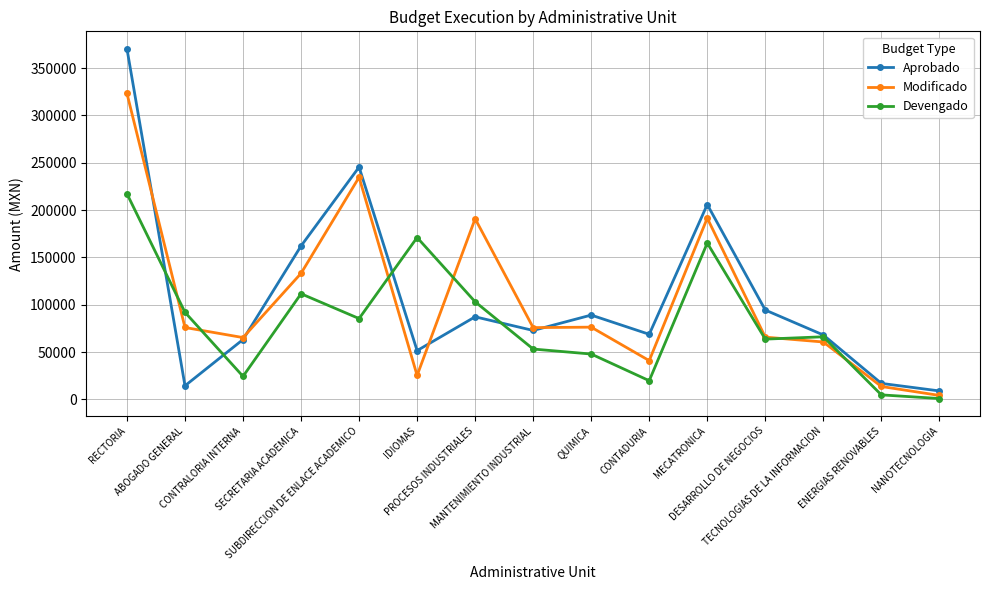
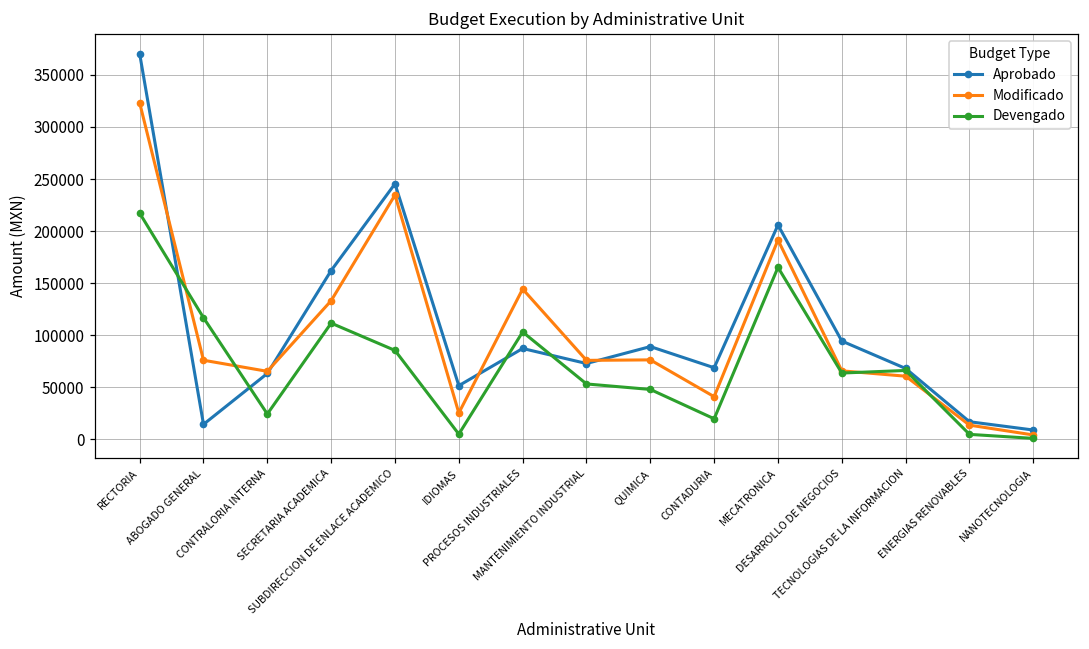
Devengado, ABOGADO GENERAL: 90000 -> 120000
Devengado, IDIOMAS: 170000 -> 0
Modificado, PROCESOS INDUSTRIALES: 190000 -> 140000
